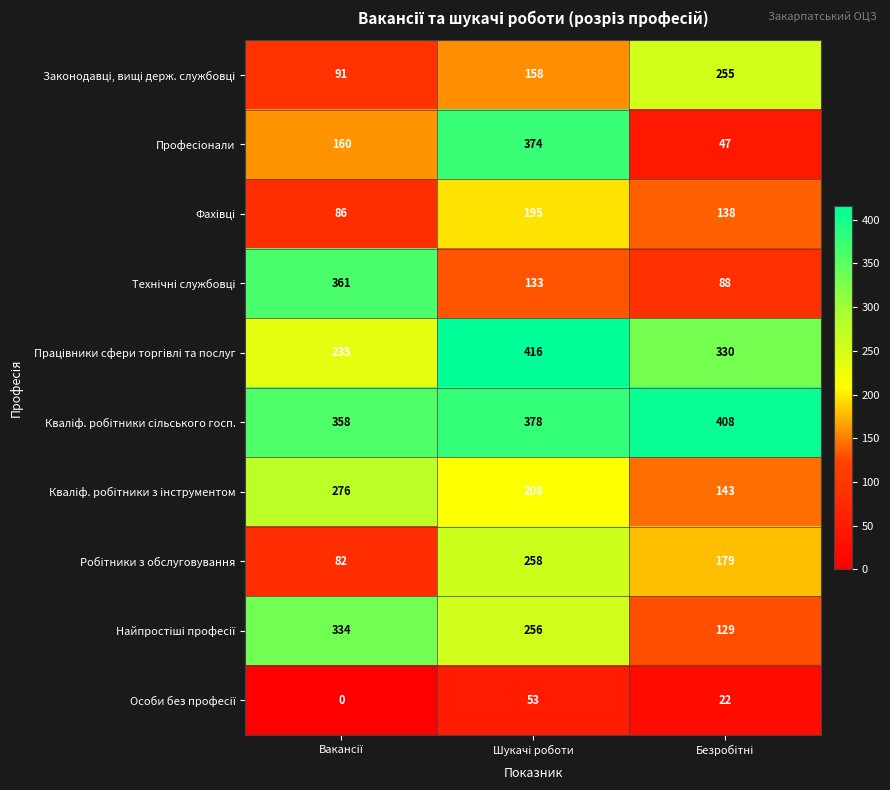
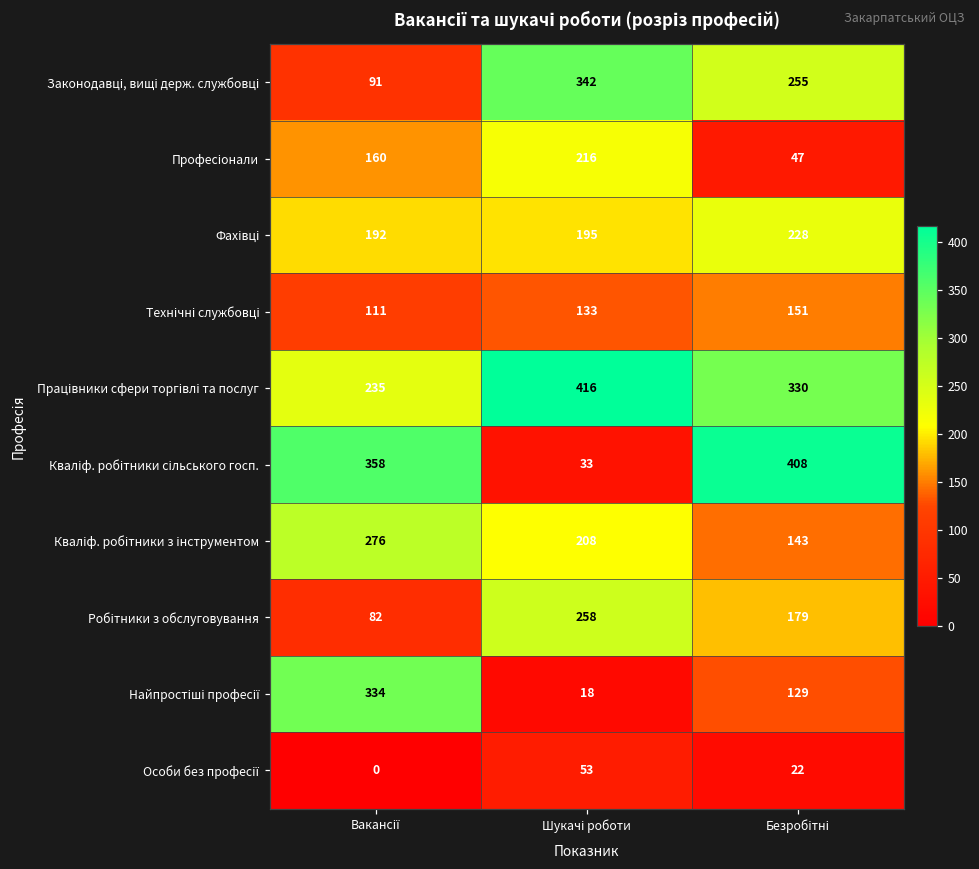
Законодавці, вищі держ. службовці, Шукачі роботи: 158 -> 342
Професіонали, Шукачі роботи: 374 -> 216
Фахівці, Вакансії: 86 -> 192
Фахівці, Безробітні: 138 -> 228
Технічні службовці, Вакансії: 361 -> 111
Технічні службовці, Безробітні: 88 -> 151
Кваліф. робітники сільського госп., Шукачі роботи: 378 -> 33
Найпростіші професії, Шукачі роботи: 256 -> 18
